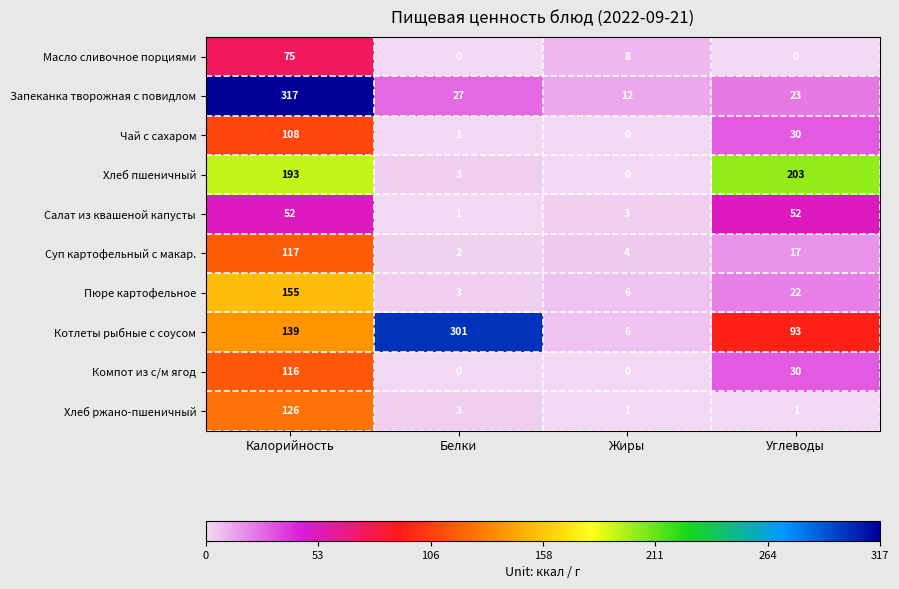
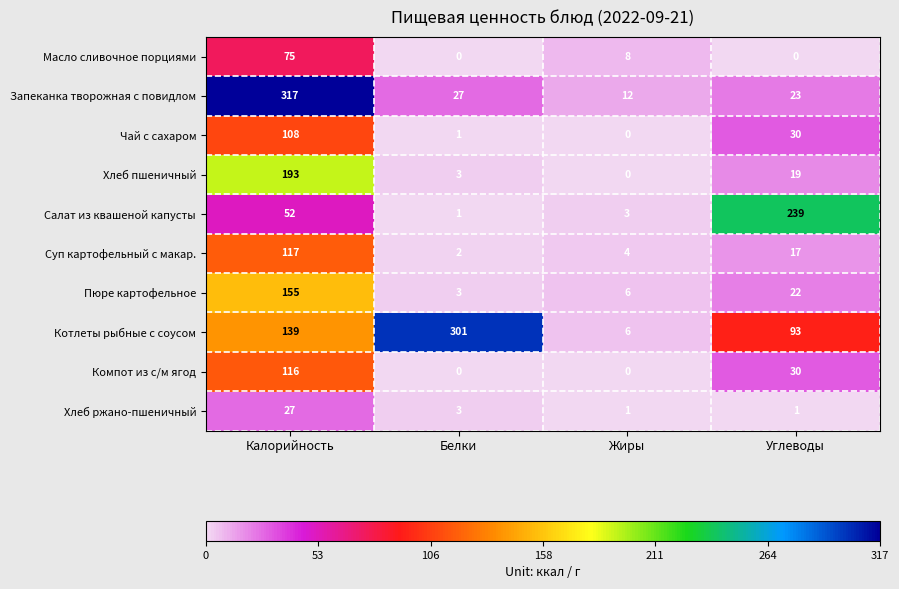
Хлеб пшеничный, Углеводы: 203 -> 19
Салат из квашеной капусты, Углеводы: 52 -> 239
Хлеб ржано-пшеничный, Калорийность: 126 -> 27
